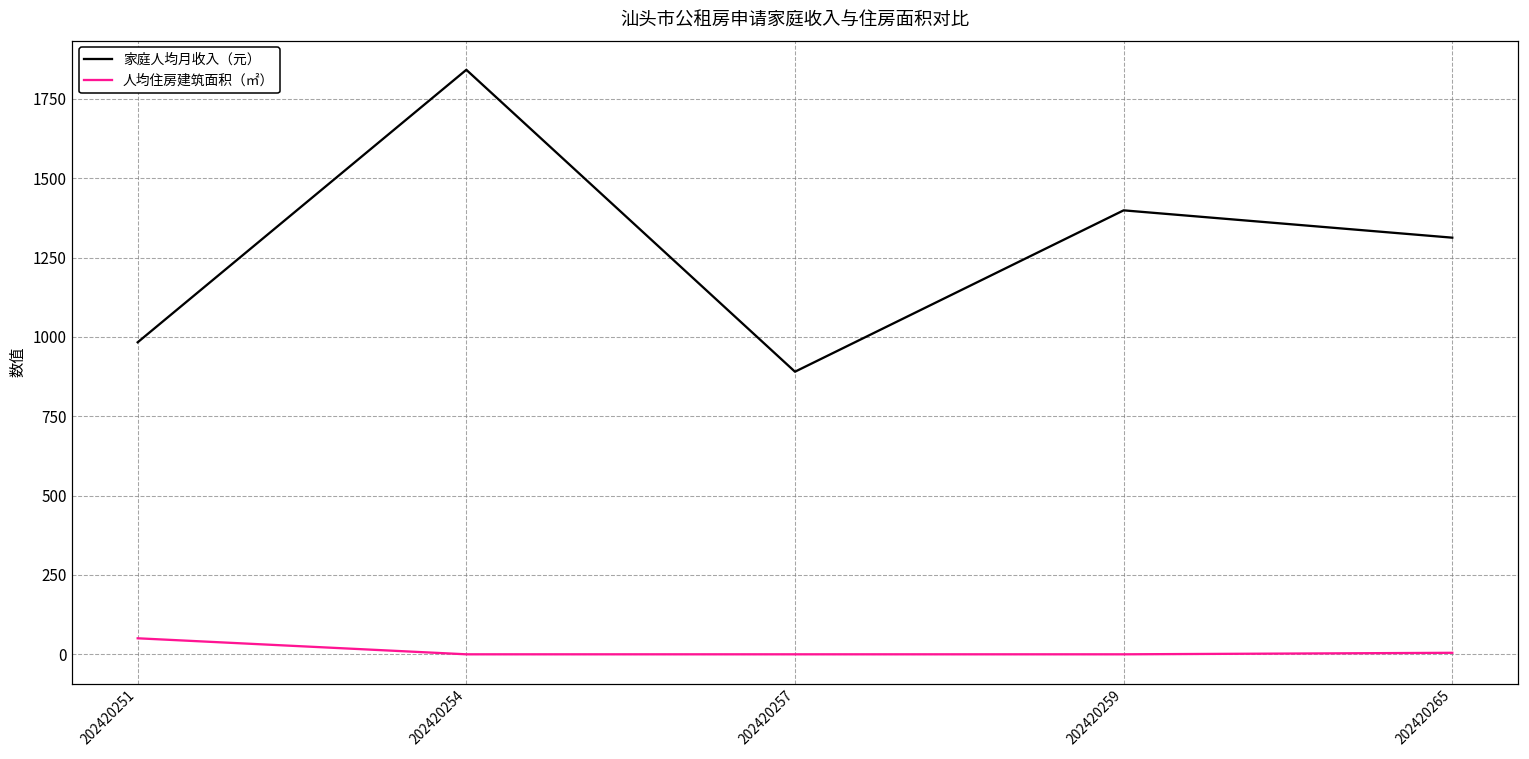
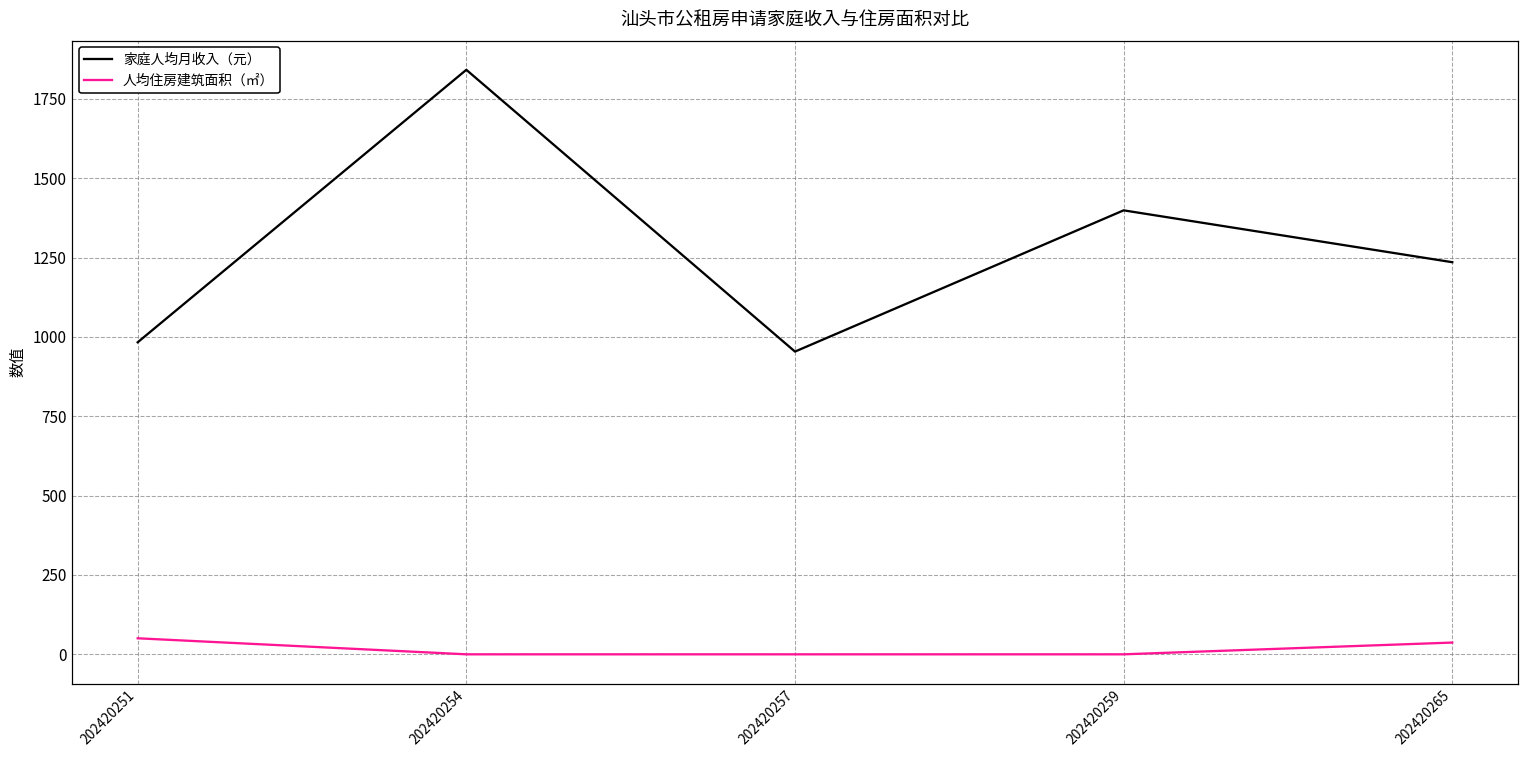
家庭人均月收入（元）, 202420257: 890 -> 950
家庭人均月收入（元）, 202420265: 1310 -> 1240
人均住房建筑面积（㎡）, 202420265: 0 -> 40
